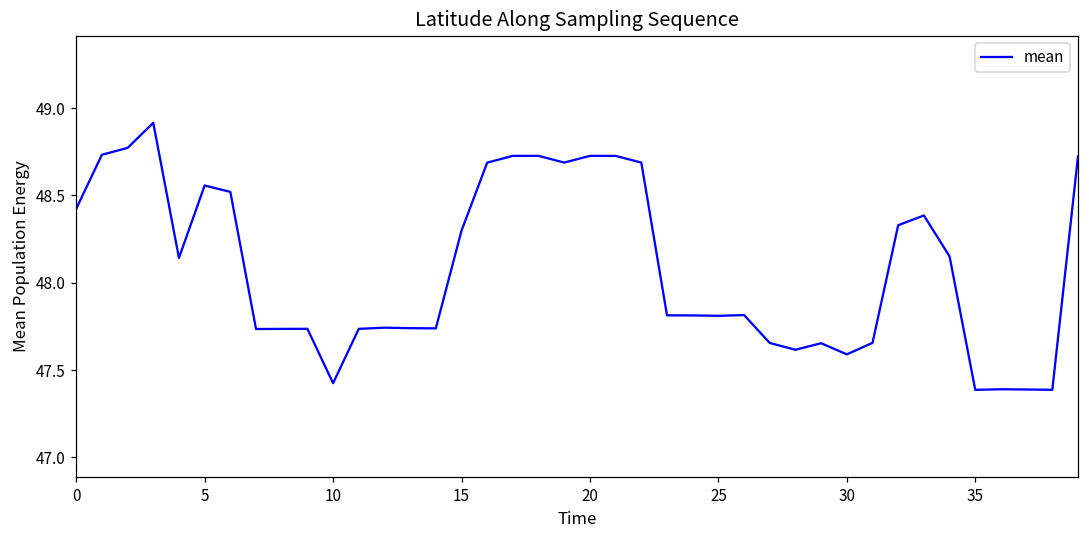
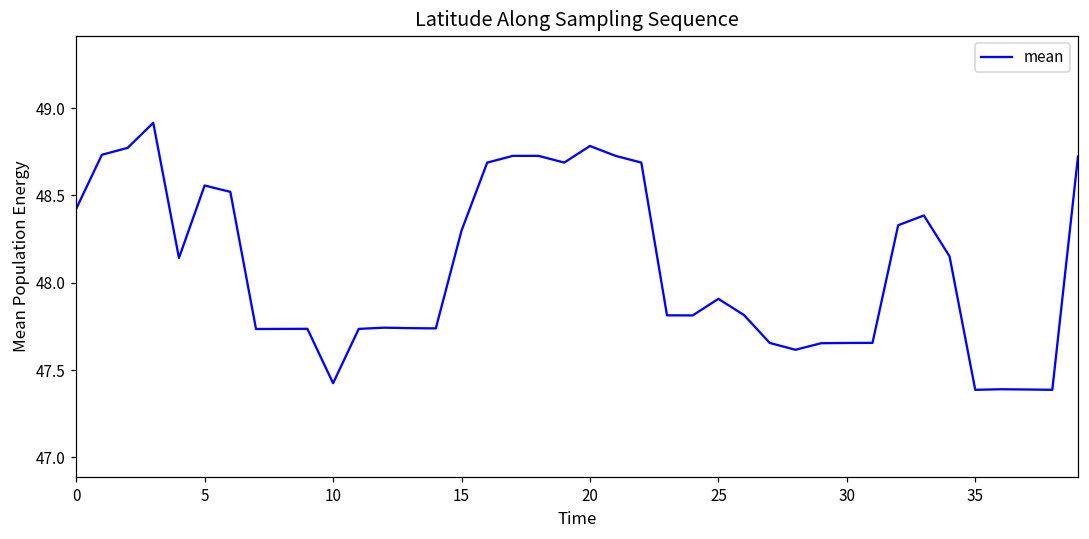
20: 48.73 -> 48.78
25: 47.81 -> 47.91
30: 47.59 -> 47.66
